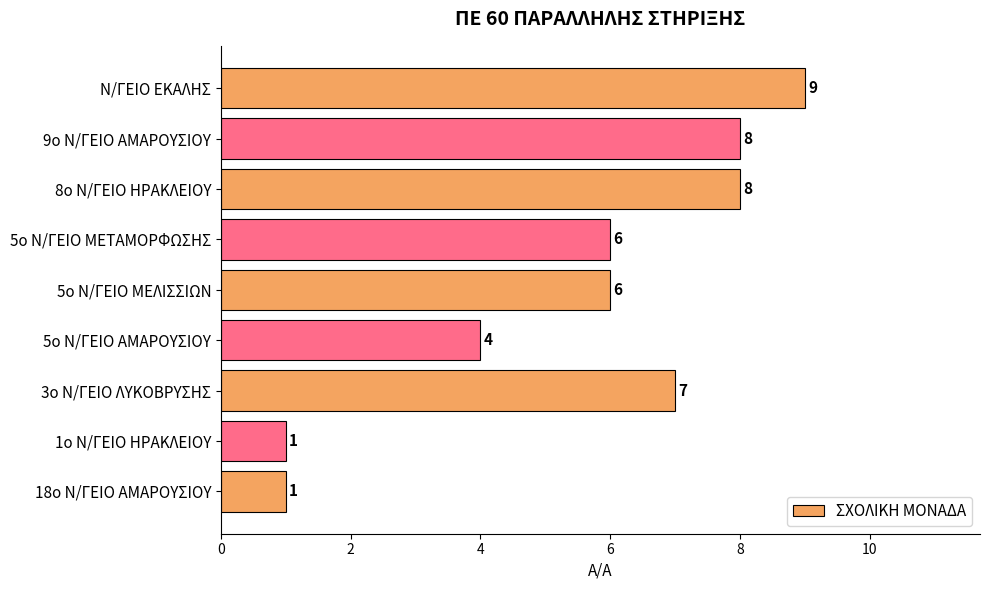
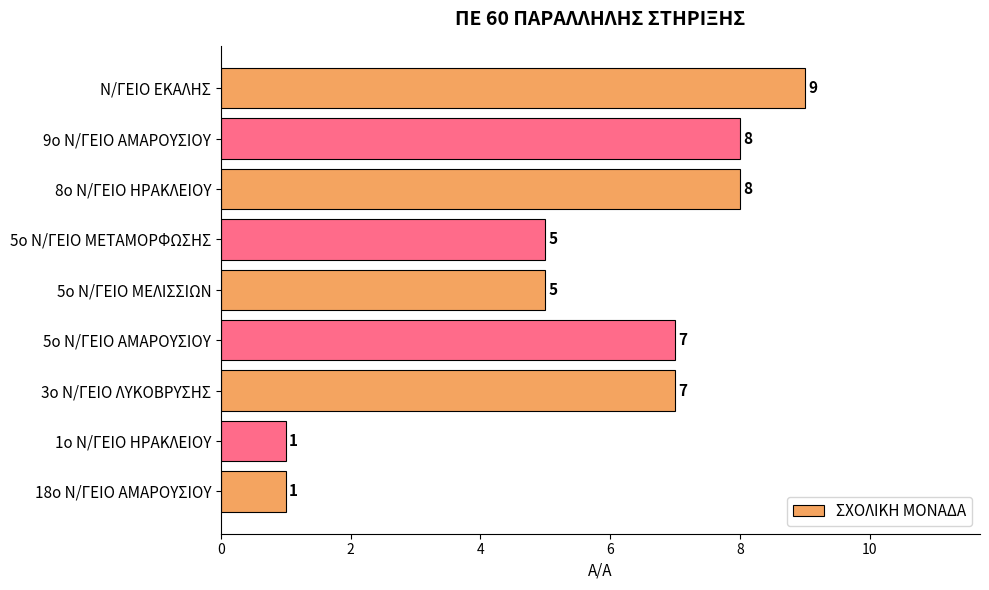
5ο Ν/ΓΕΙΟ ΜΕΤΑΜΟΡΦΩΣΗΣ: 6 -> 5
5ο Ν/ΓΕΙΟ ΜΕΛΙΣΣΙΩΝ: 6 -> 5
5ο Ν/ΓΕΙΟ ΑΜΑΡΟΥΣΙΟΥ: 4 -> 7
